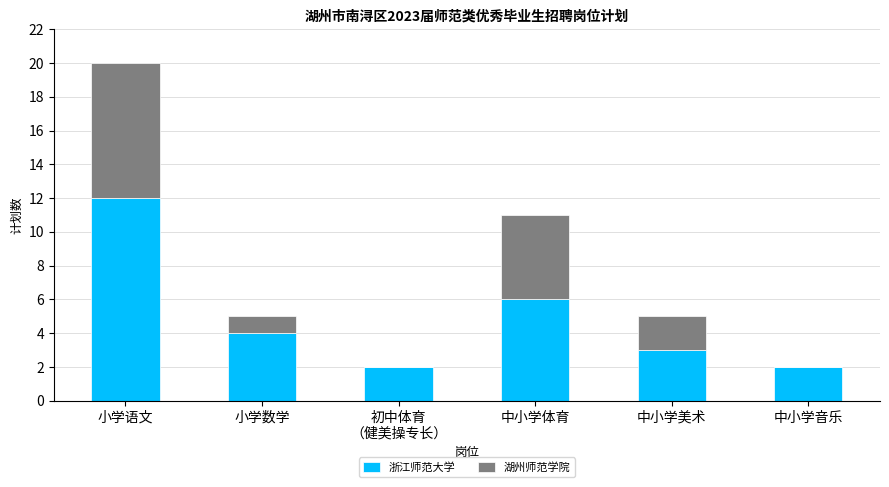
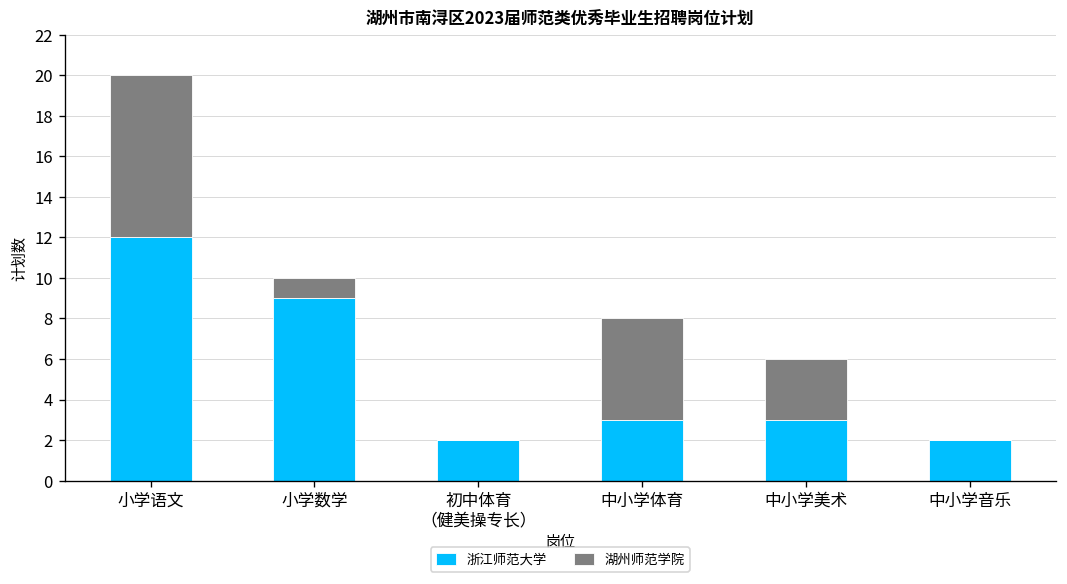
浙江师范大学, 小学数学: 4 -> 9
浙江师范大学, 中小学体育: 6 -> 3
湖州师范学院, 中小学美术: 2 -> 3
